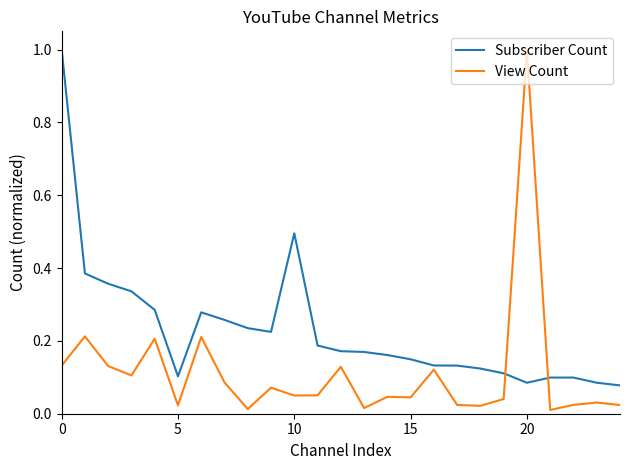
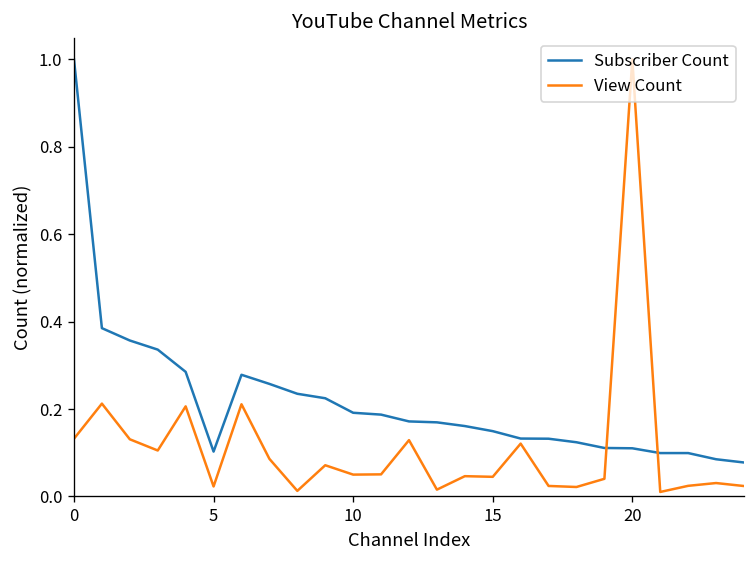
Subscriber Count, 10: 0.50 -> 0.19
Subscriber Count, 20: 0.09 -> 0.11
